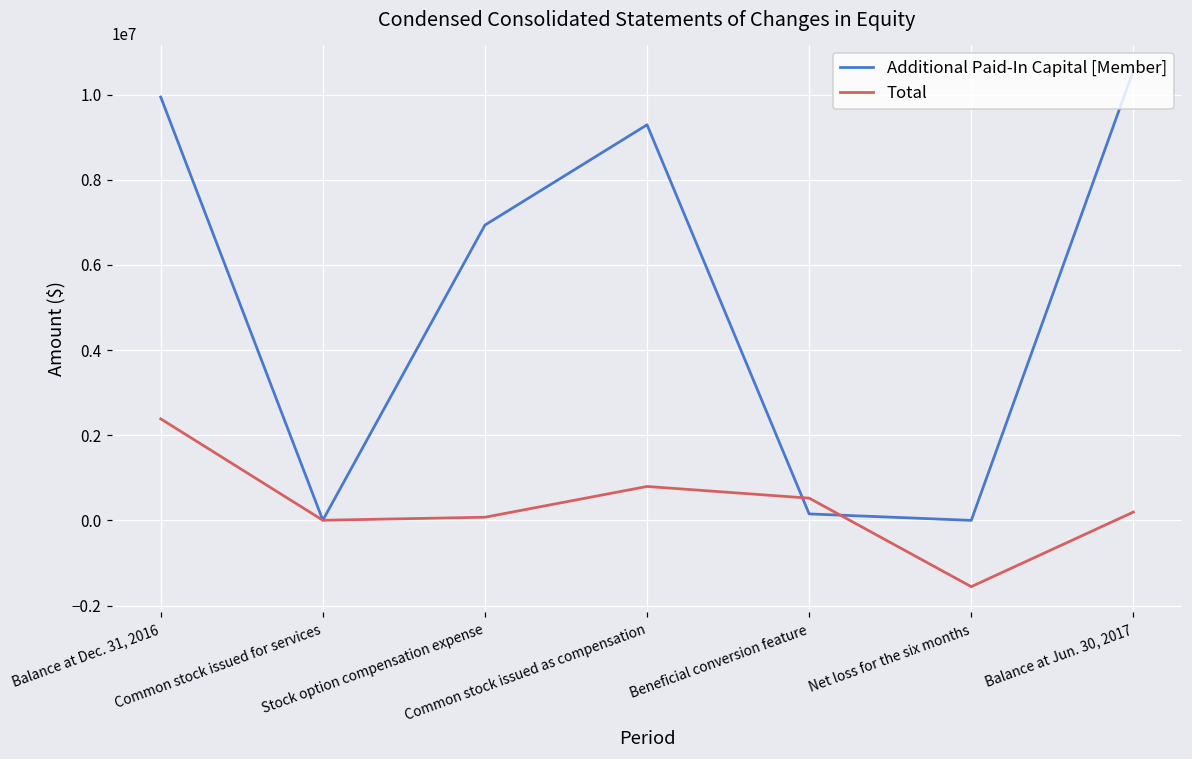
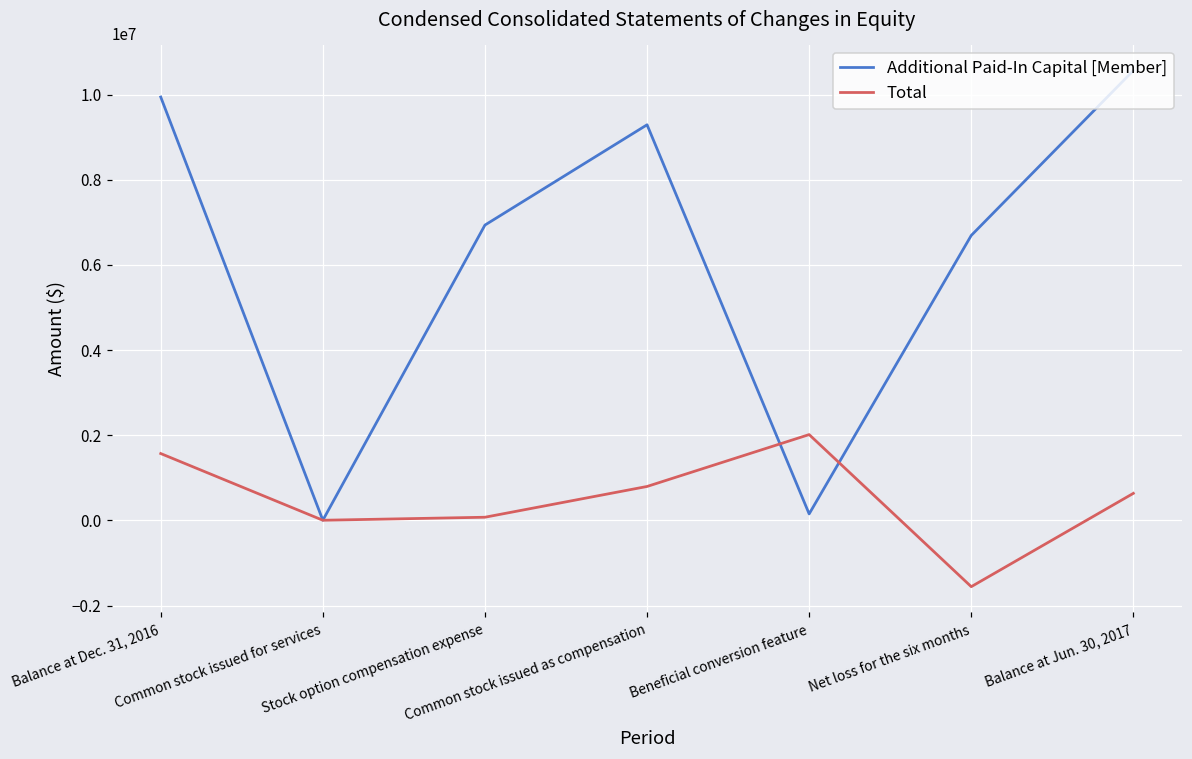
Total, Balance at Dec. 31, 2016: 2400000 -> 1600000
Total, Beneficial conversion feature: 500000 -> 2000000
Additional Paid-In Capital [Member], Net loss for the six months: 0 -> 6700000
Total, Balance at Jun. 30, 2017: 200000 -> 600000
